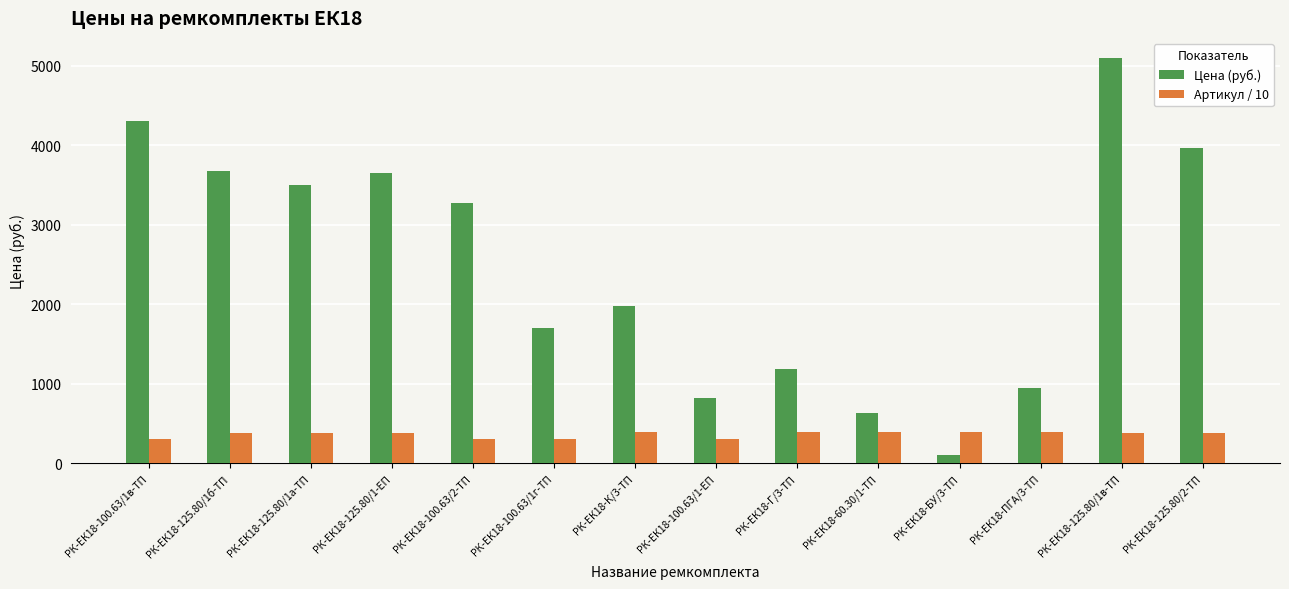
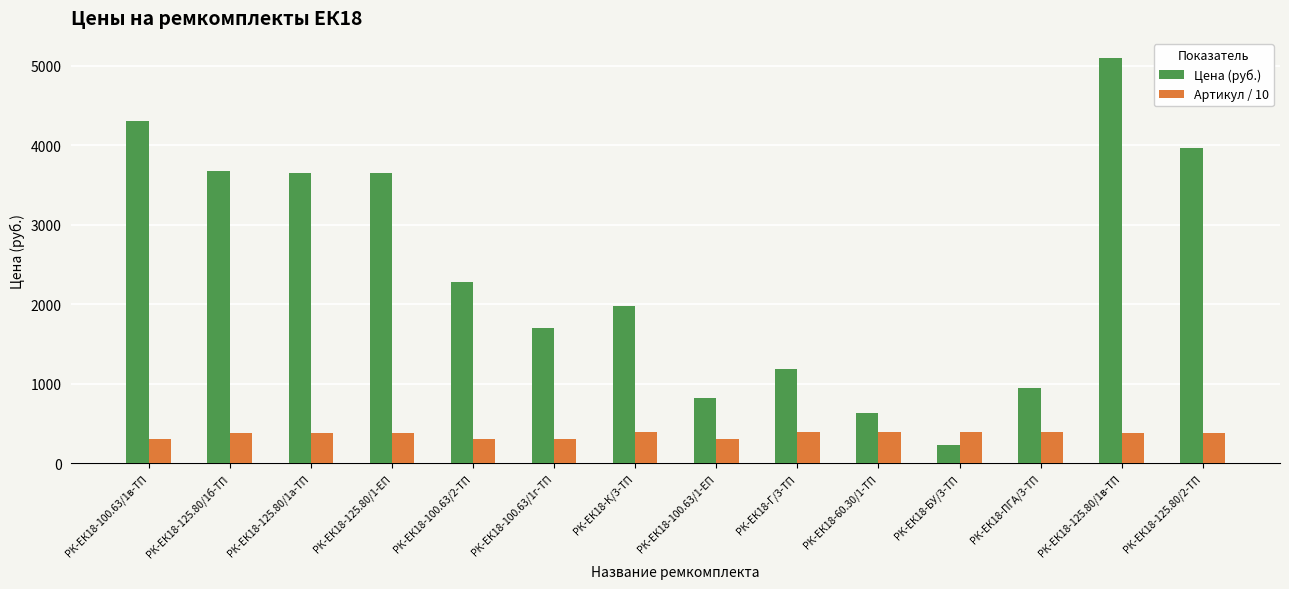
Цена (руб.), РК-ЕК18-125.80/1а-ТП: 3500 -> 3700
Цена (руб.), РК-ЕК18-100.63/2-ТП: 3300 -> 2300
Цена (руб.), РК-ЕК18-БУ/3-ТП: 100 -> 200
